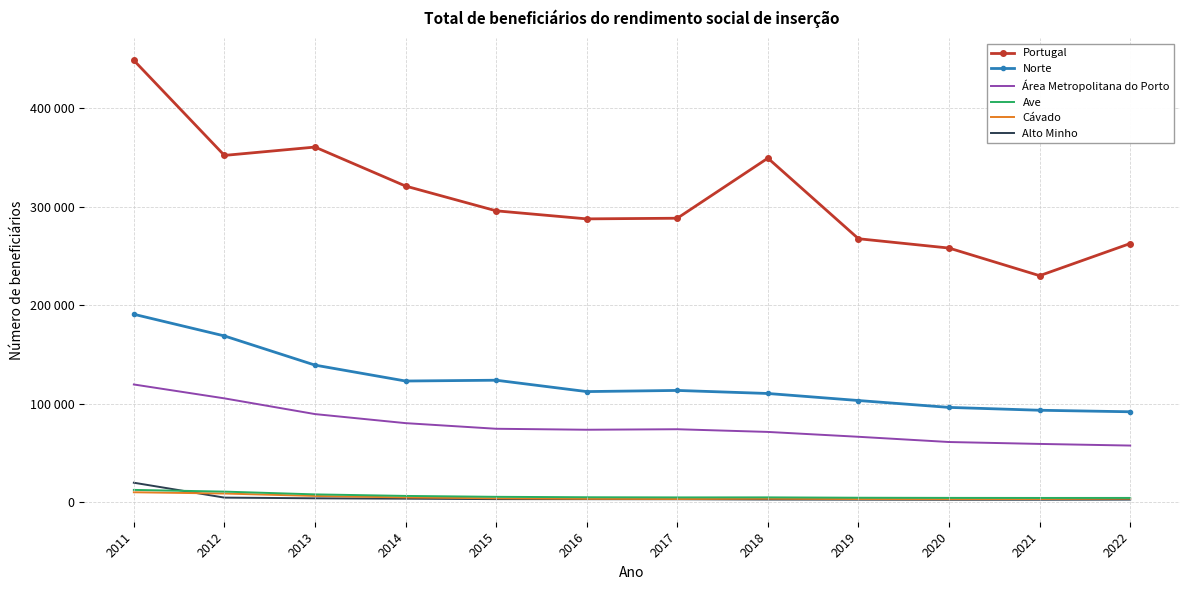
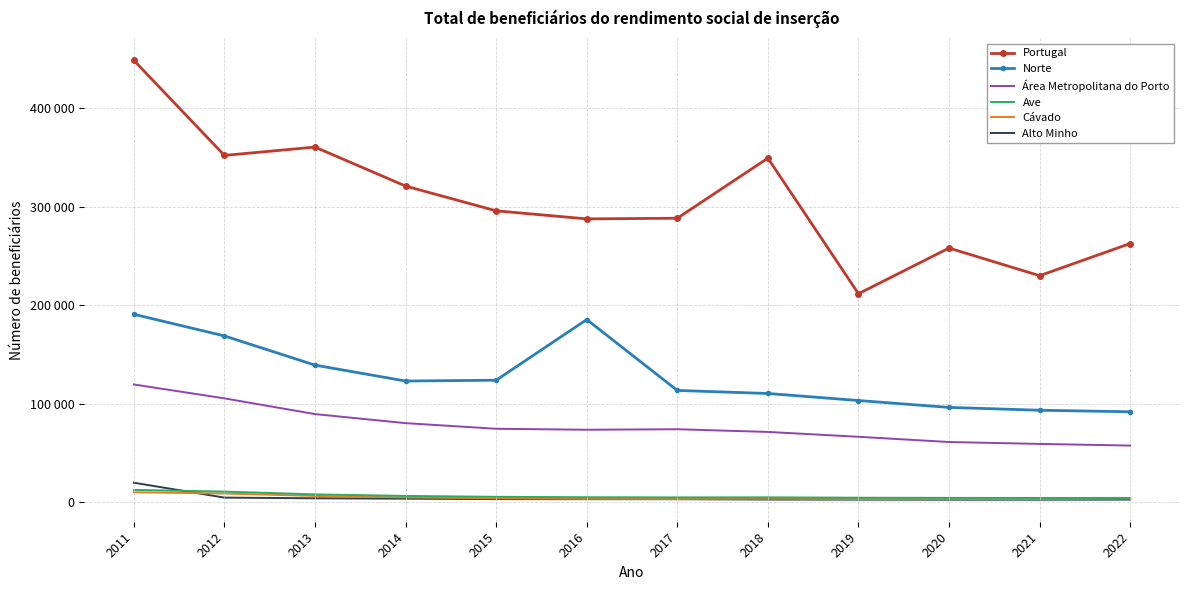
Norte, 2016: 110000 -> 190000
Portugal, 2019: 270000 -> 210000
